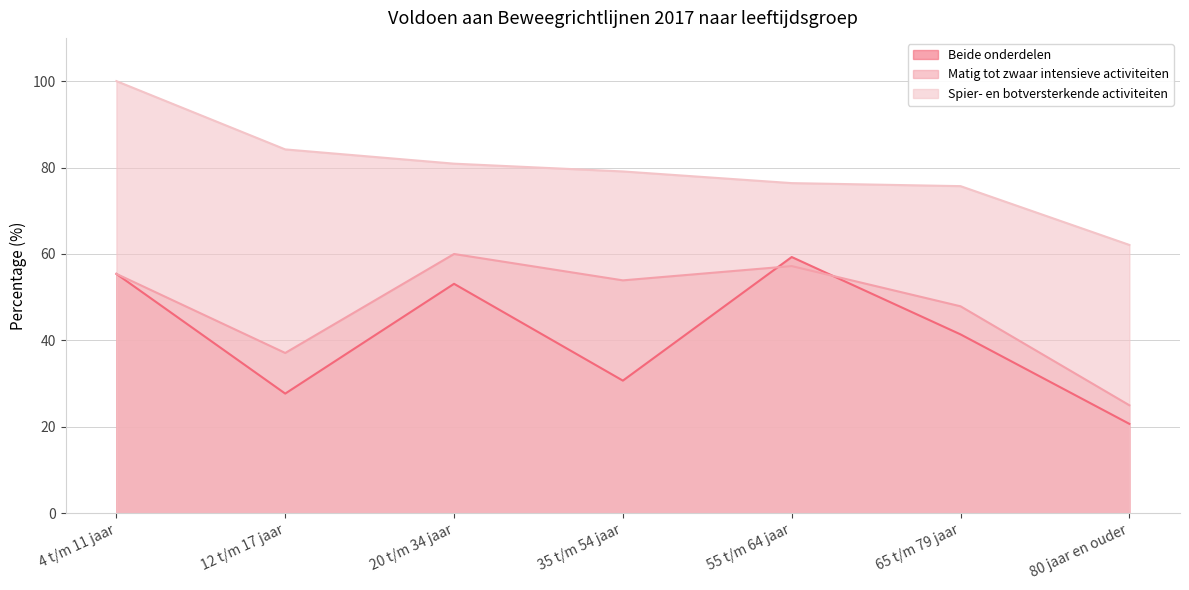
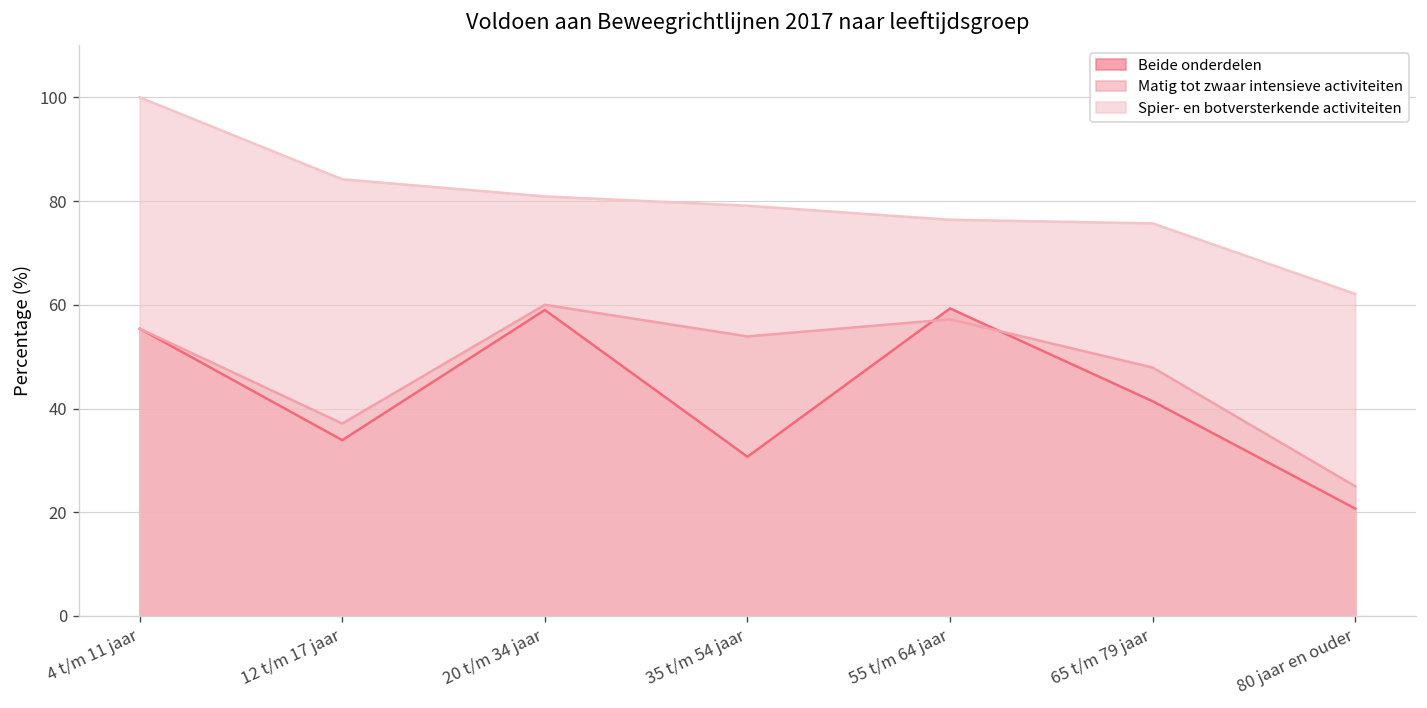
Beide onderdelen, 12 t/m 17 jaar: 28 -> 34
Beide onderdelen, 20 t/m 34 jaar: 53 -> 59
